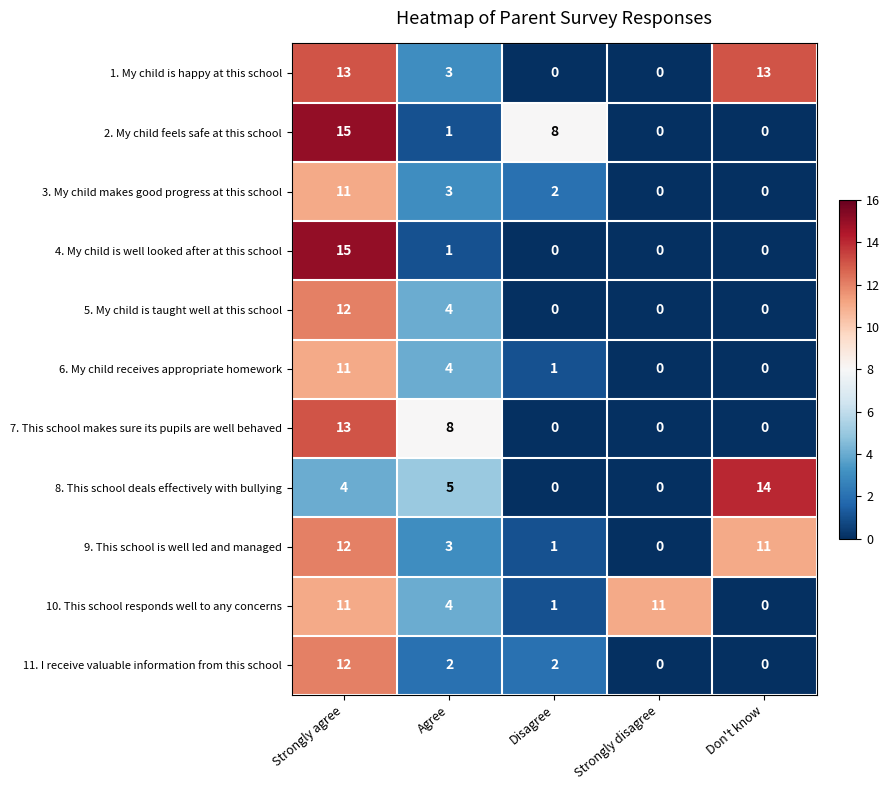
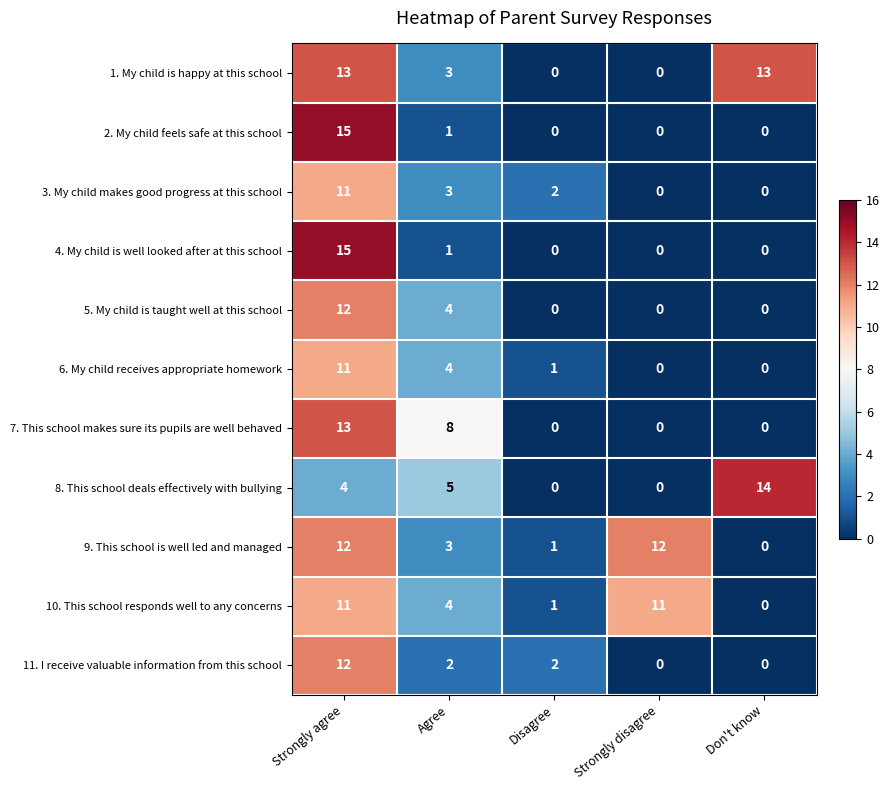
2. My child feels safe at this school, Disagree: 8 -> 0
9. This school is well led and managed, Strongly disagree: 0 -> 12
9. This school is well led and managed, Don't know: 11 -> 0
